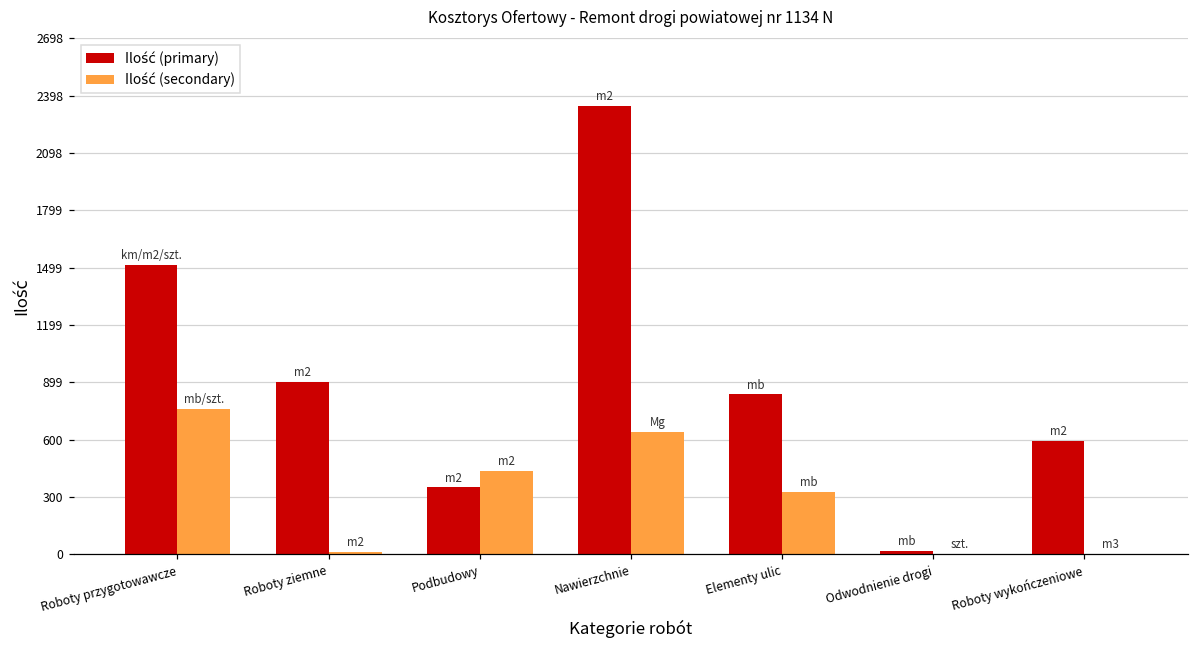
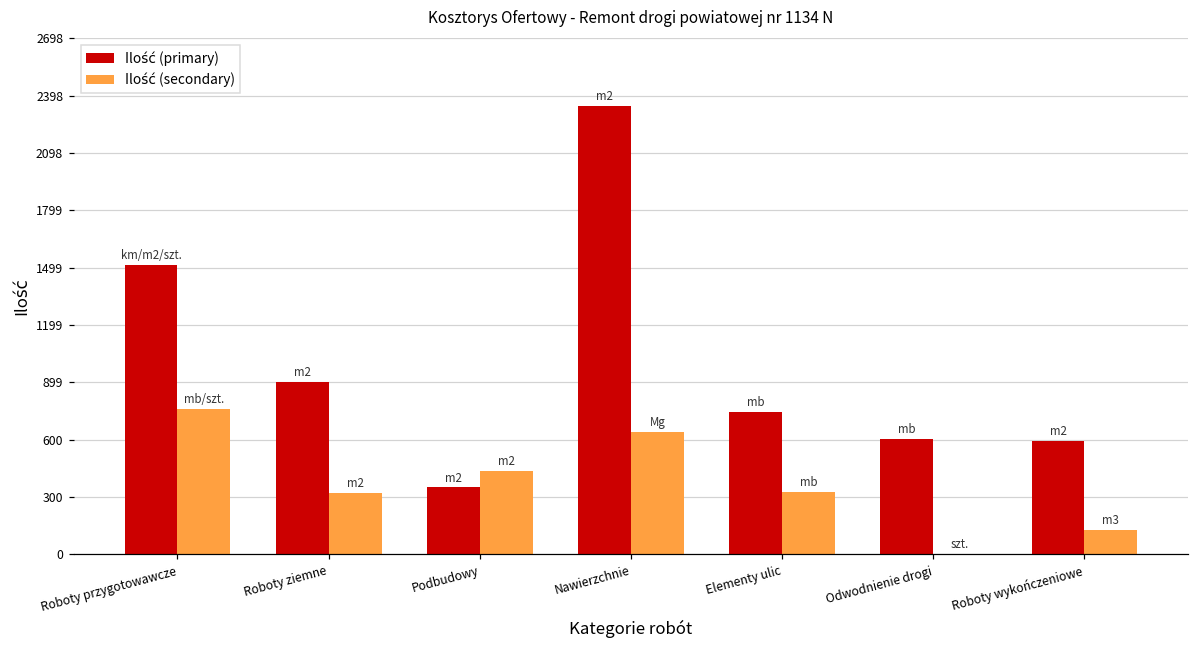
Ilość (secondary), Roboty ziemne: 10 -> 320
Ilość (primary), Elementy ulic: 840 -> 740
Ilość (primary), Odwodnienie drogi: 20 -> 600
Ilość (secondary), Roboty wykończeniowe: 0 -> 120
